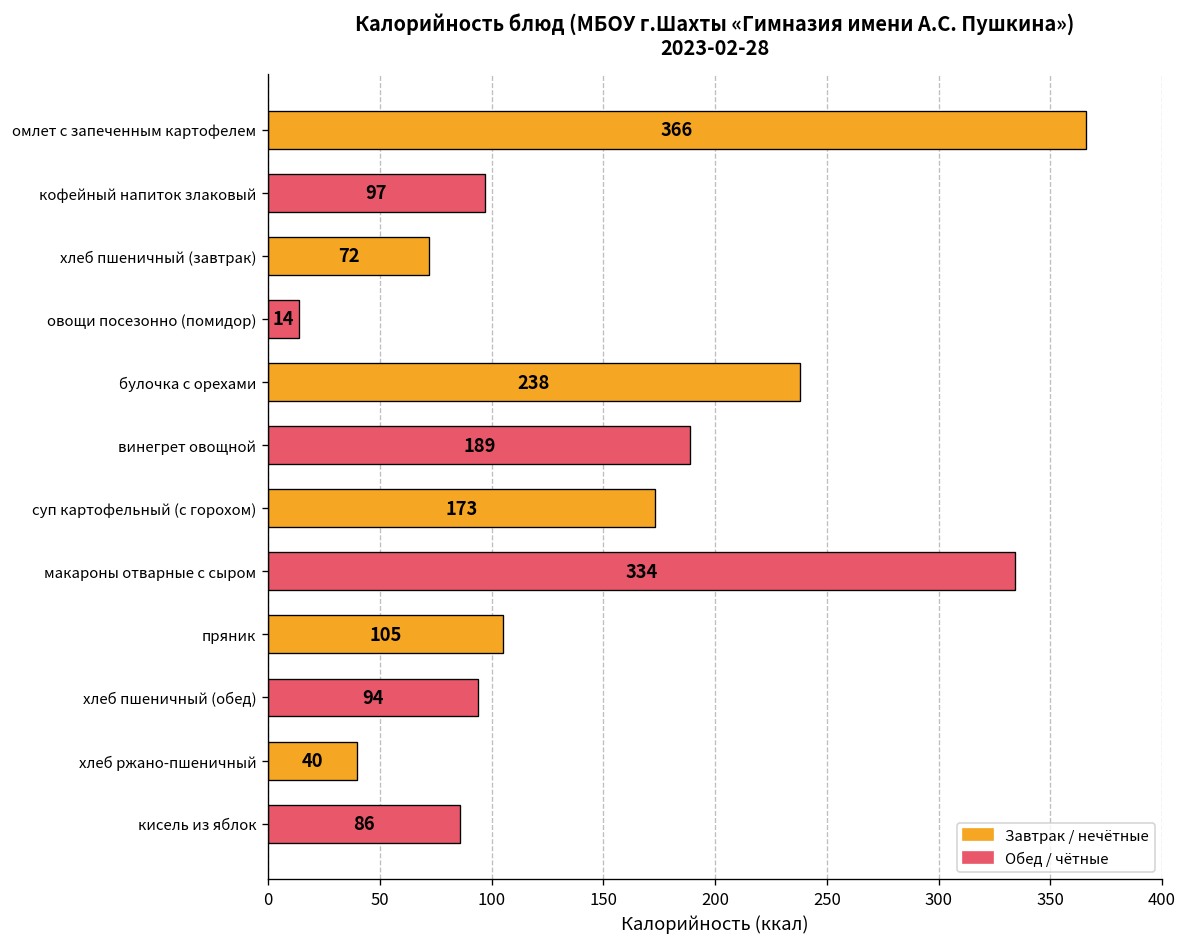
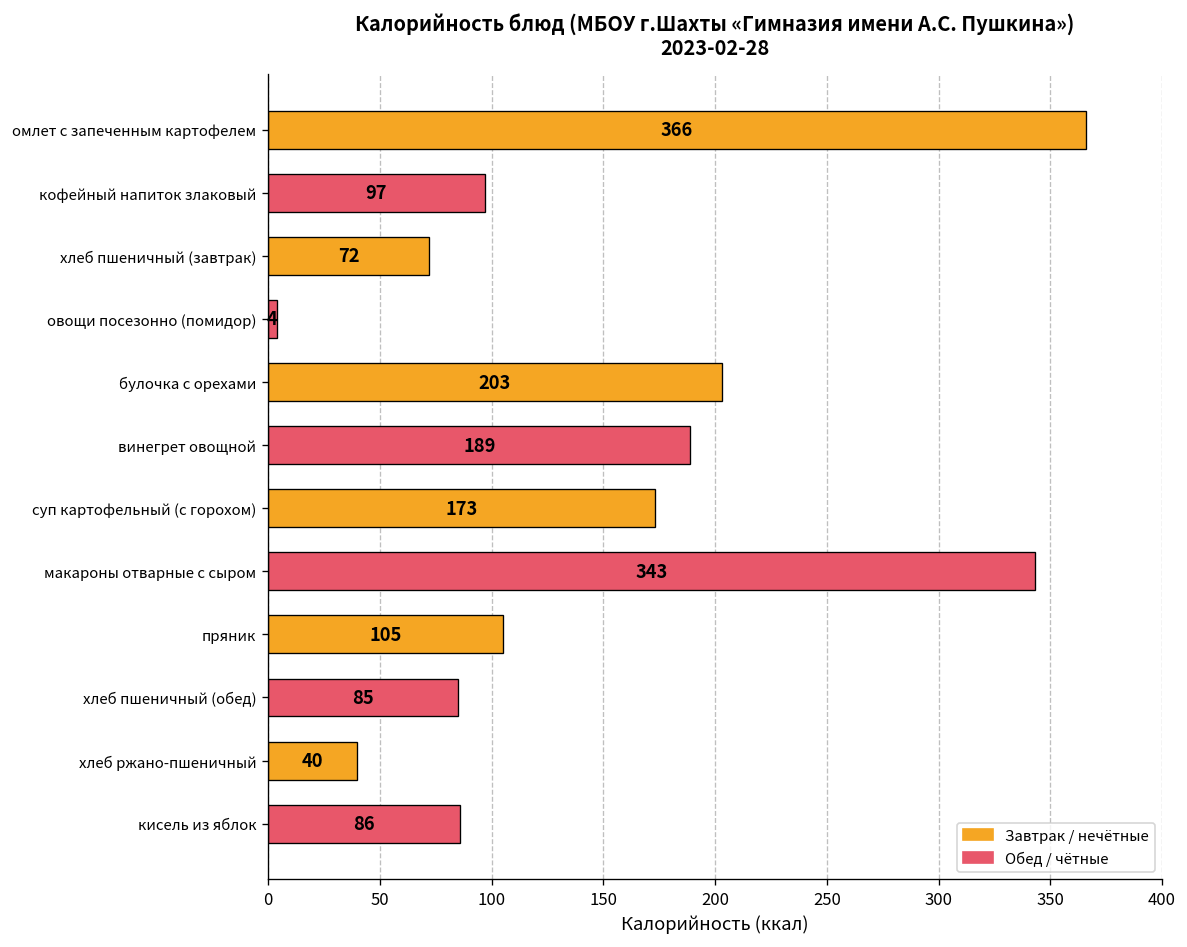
овощи посезонно (помидор): 14 -> 4
булочка с орехами: 238 -> 203
макароны отварные с сыром: 334 -> 343
хлеб пшеничный (обед): 94 -> 85
